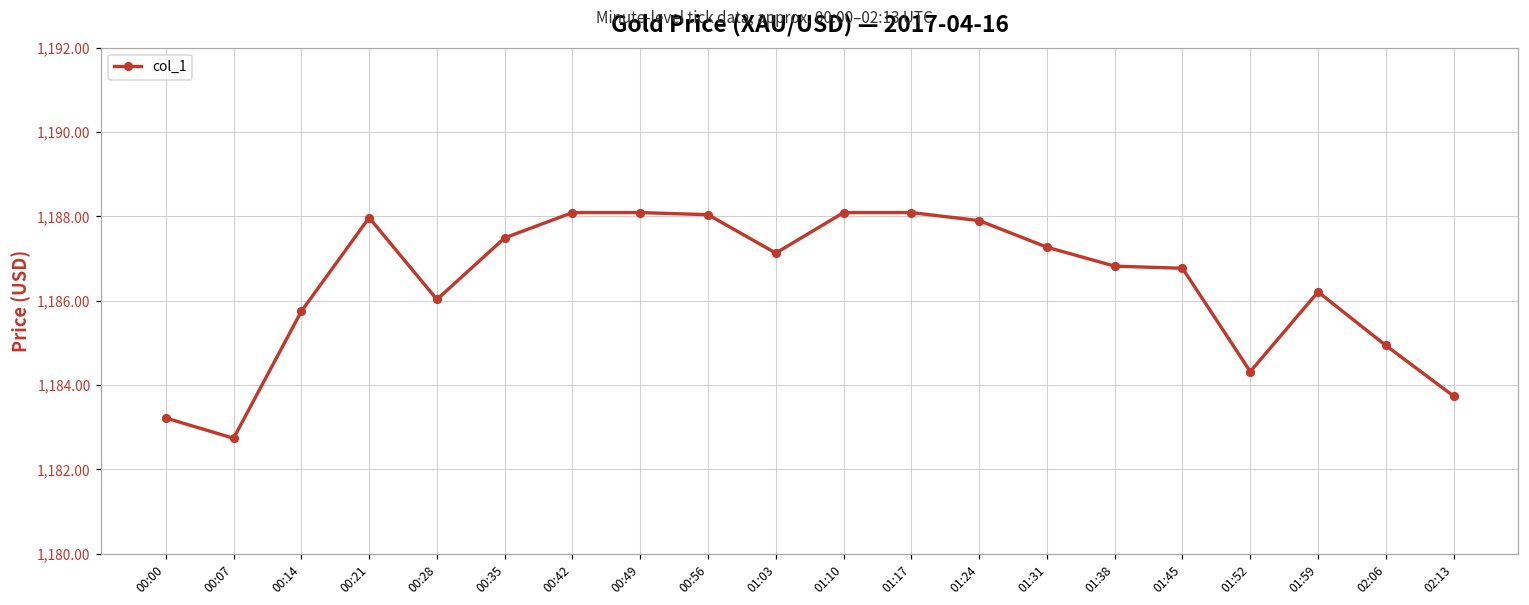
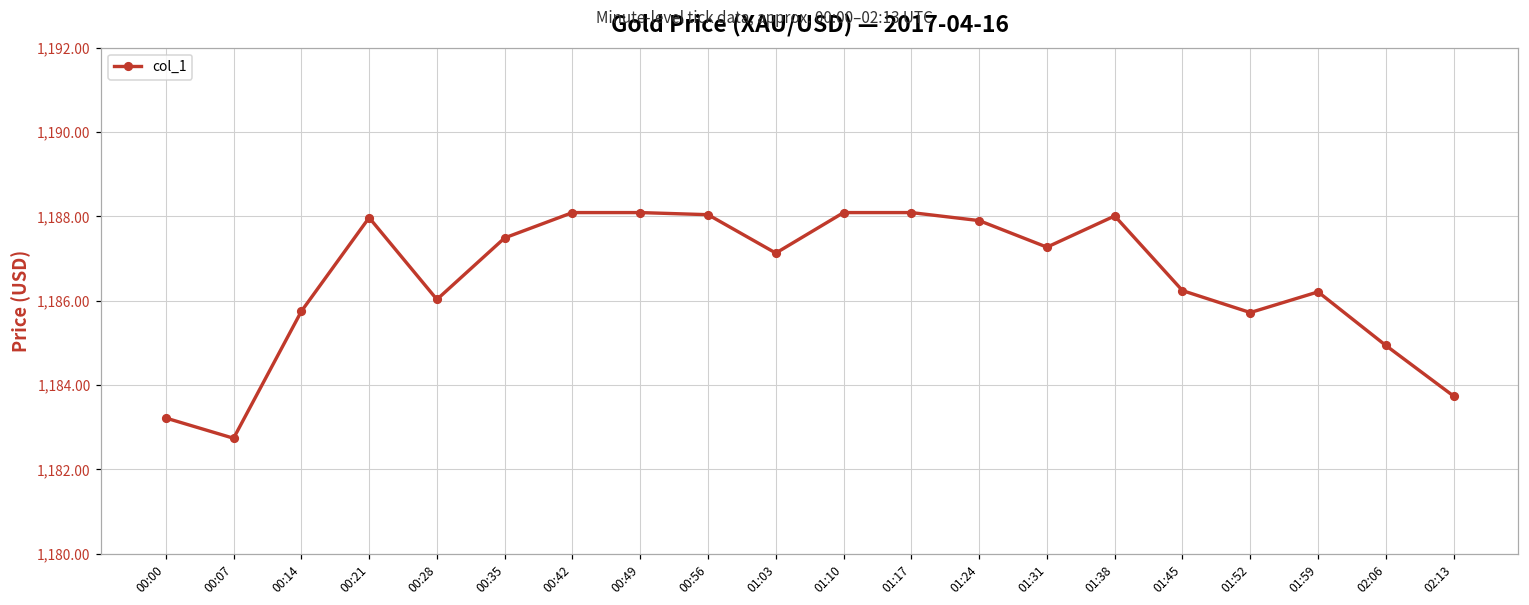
01:38: 1,186.8 -> 1,188.0
01:45: 1,186.8 -> 1,186.2
01:52: 1,184.3 -> 1,185.7
